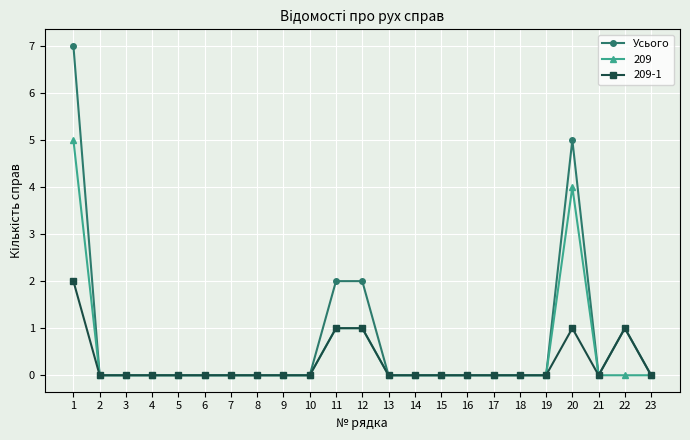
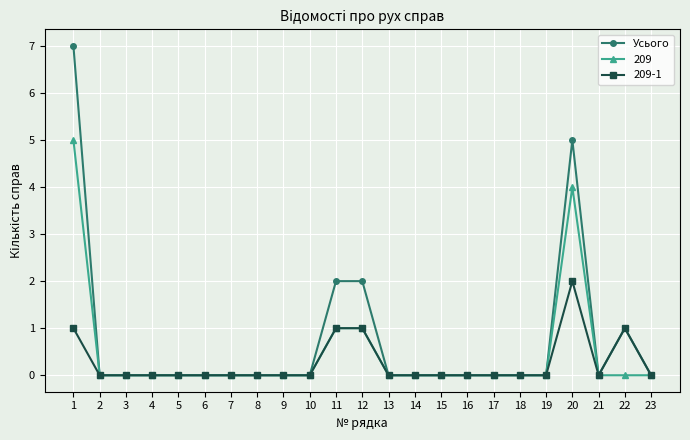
209-1, 1: 2 -> 1
209-1, 20: 1 -> 2
